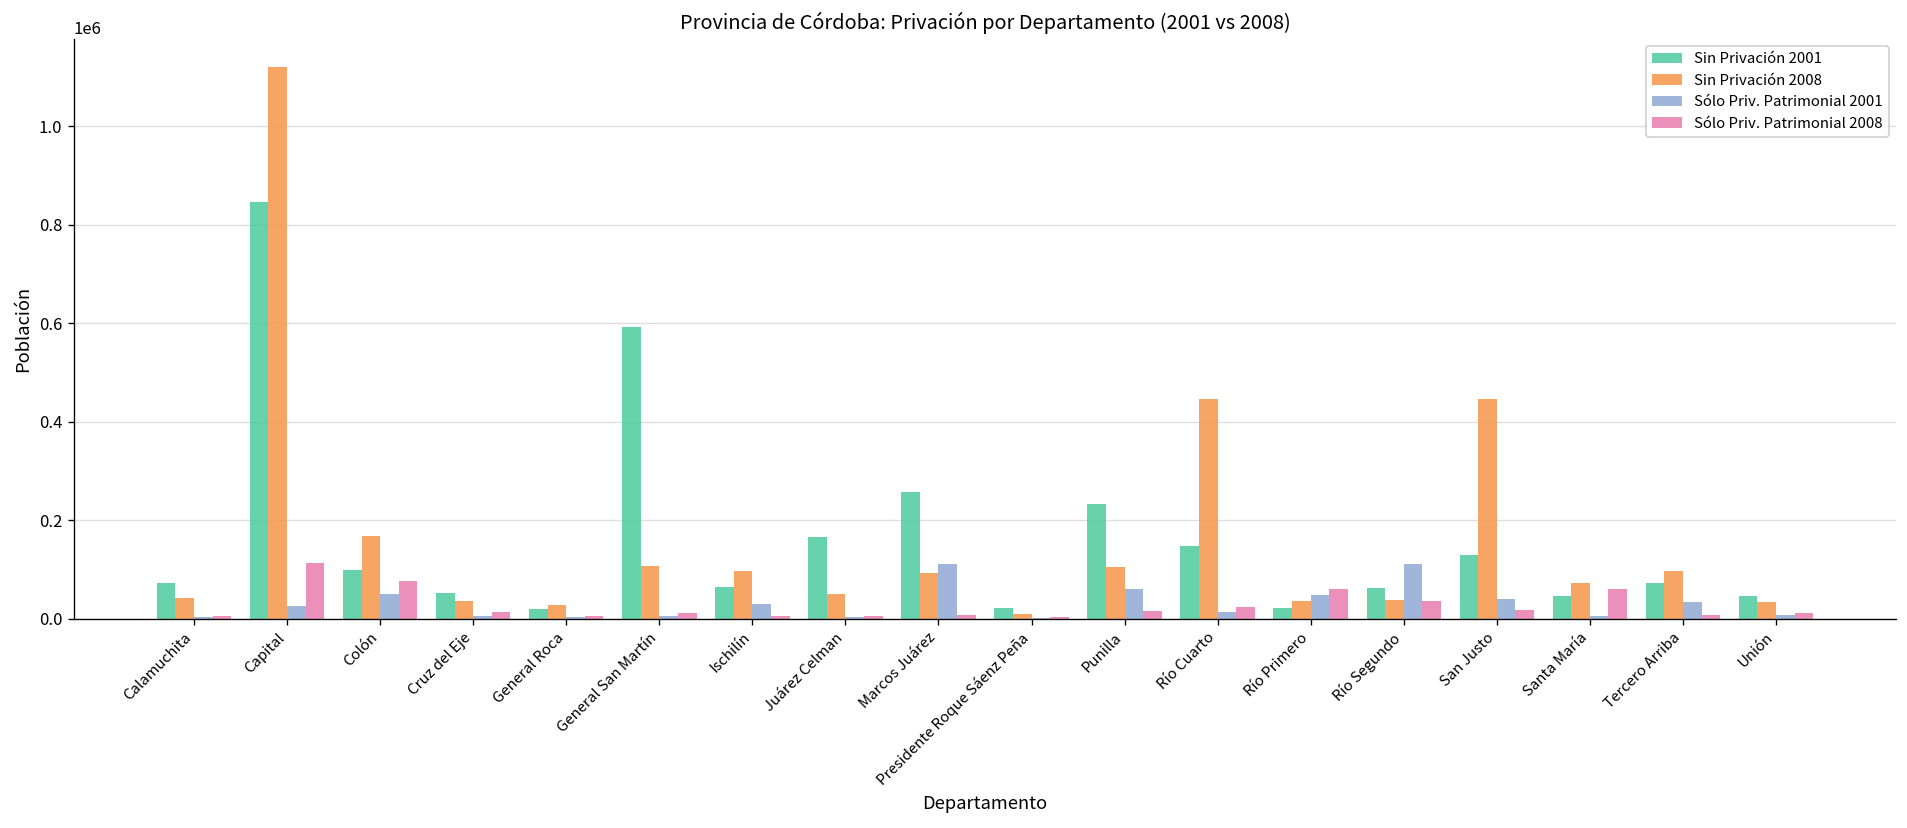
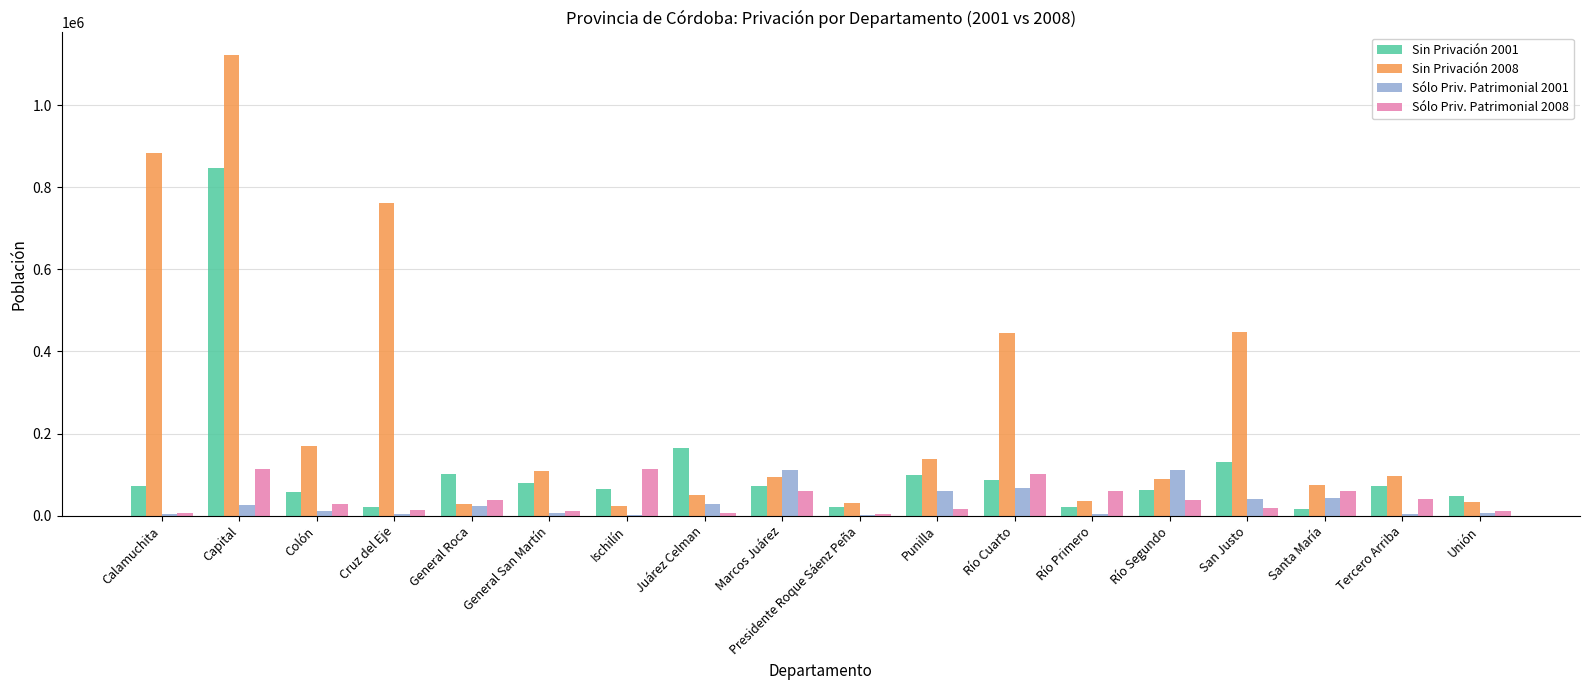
Sin Privación 2008, Calamuchita: 40000 -> 880000
Sin Privación 2001, Colón: 100000 -> 60000
Sólo Priv. Patrimonial 2001, Colón: 50000 -> 10000
Sólo Priv. Patrimonial 2008, Colón: 80000 -> 30000
Sin Privación 2001, Cruz del Eje: 50000 -> 20000
Sin Privación 2008, Cruz del Eje: 40000 -> 760000
Sin Privación 2001, General Roca: 20000 -> 100000
Sólo Priv. Patrimonial 2001, General Roca: 0 -> 20000
Sólo Priv. Patrimonial 2008, General Roca: 10000 -> 40000
Sin Privación 2001, General San Martín: 590000 -> 80000
Sin Privación 2008, Ischilín: 100000 -> 20000
Sólo Priv. Patrimonial 2001, Ischilín: 30000 -> 0
Sólo Priv. Patrimonial 2008, Ischilín: 10000 -> 110000
Sólo Priv. Patrimonial 2001, Juárez Celman: 0 -> 30000
Sin Privación 2001, Marcos Juárez: 260000 -> 70000
Sólo Priv. Patrimonial 2008, Marcos Juárez: 10000 -> 60000
Sin Privación 2008, Presidente Roque Sáenz Peña: 10000 -> 30000
Sin Privación 2001, Punilla: 230000 -> 100000
Sin Privación 2008, Punilla: 110000 -> 140000
Sin Privación 2001, Río Cuarto: 150000 -> 90000
Sólo Priv. Patrimonial 2001, Río Cuarto: 10000 -> 70000
Sólo Priv. Patrimonial 2008, Río Cuarto: 20000 -> 100000
Sólo Priv. Patrimonial 2001, Río Primero: 50000 -> 0
Sin Privación 2008, Río Segundo: 40000 -> 90000
Sin Privación 2001, Santa María: 50000 -> 20000
Sólo Priv. Patrimonial 2001, Santa María: 10000 -> 40000
Sólo Priv. Patrimonial 2001, Tercero Arriba: 30000 -> 0
Sólo Priv. Patrimonial 2008, Tercero Arriba: 10000 -> 40000
